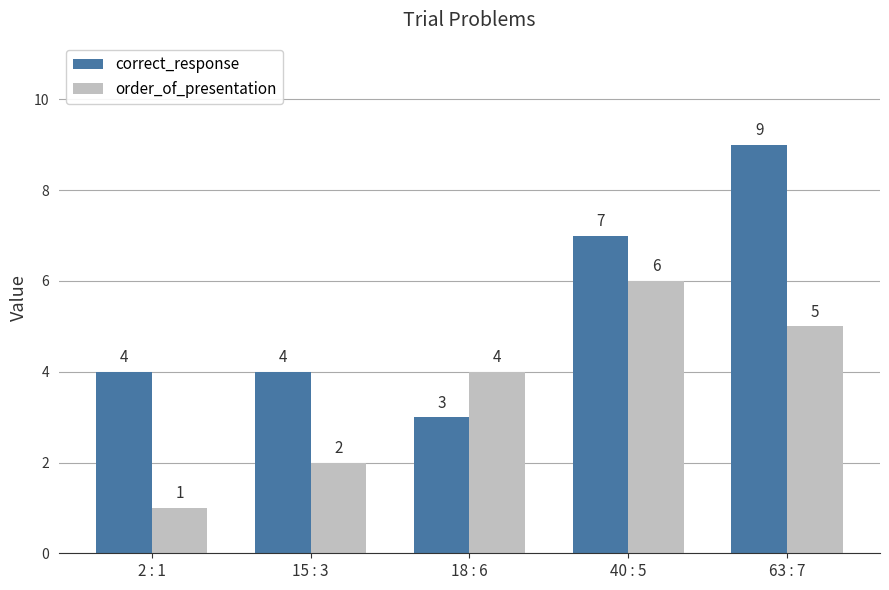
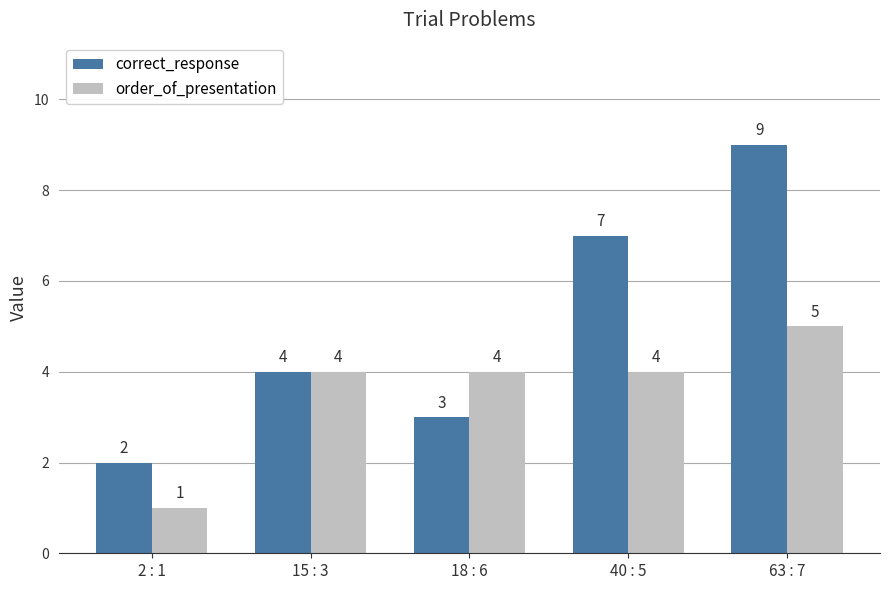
correct_response, 2 : 1: 4 -> 2
order_of_presentation, 15 : 3: 2 -> 4
order_of_presentation, 40 : 5: 6 -> 4
